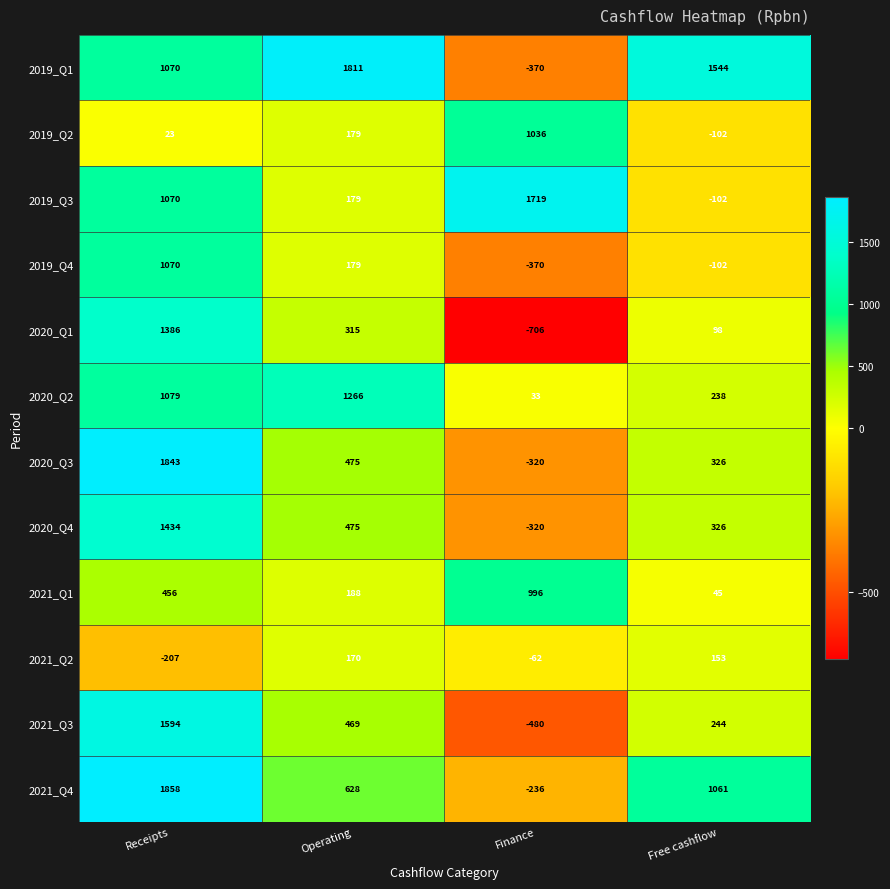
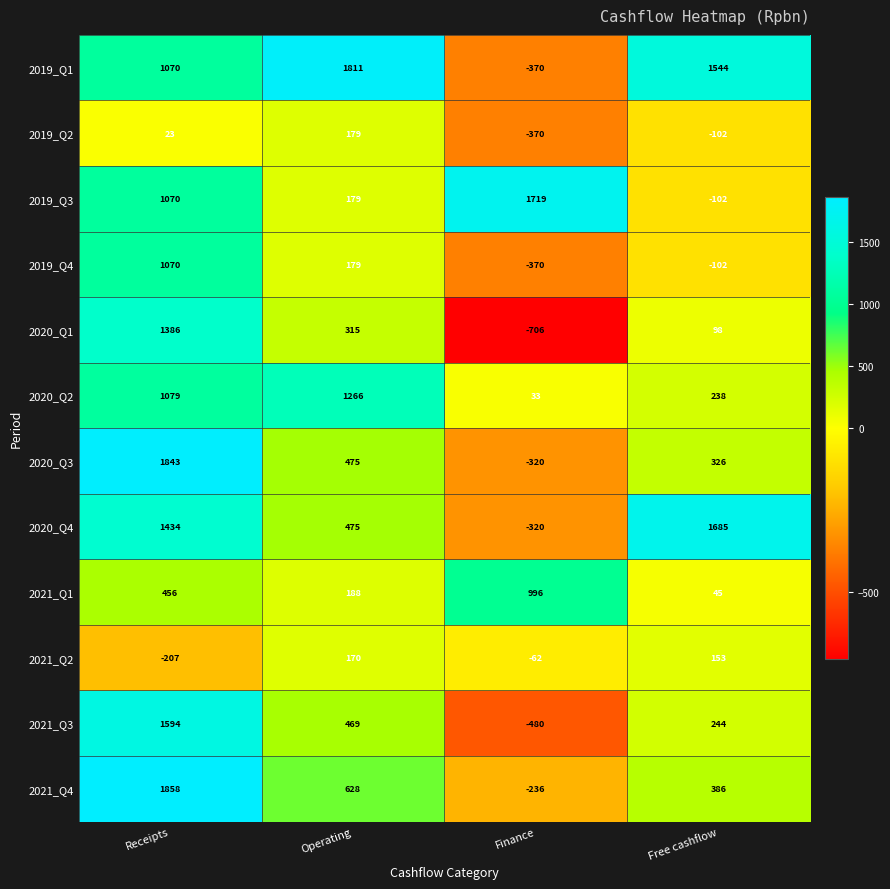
2019_Q2, Finance: 1036 -> -370
2020_Q4, Free cashflow: 326 -> 1685
2021_Q4, Free cashflow: 1061 -> 386
